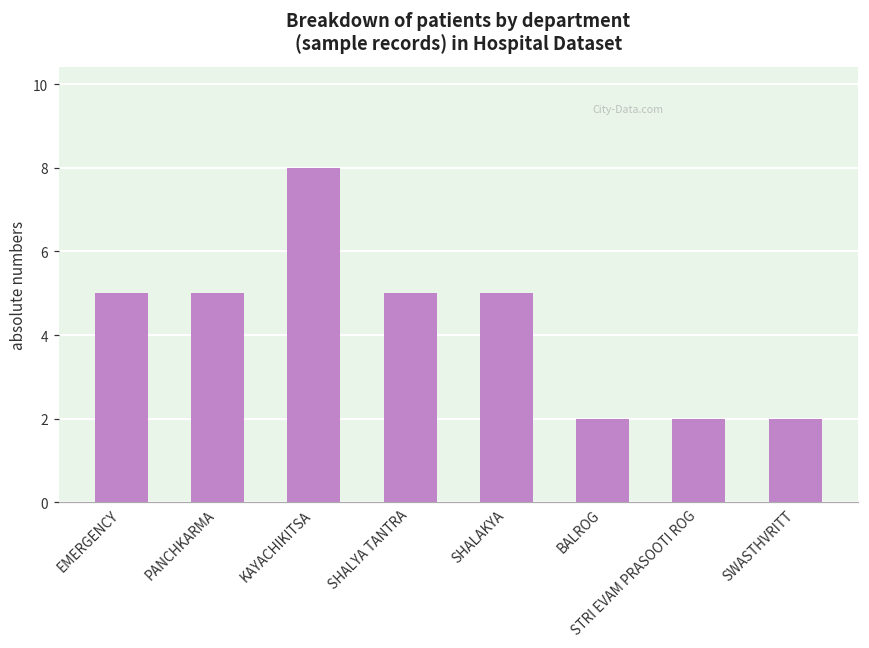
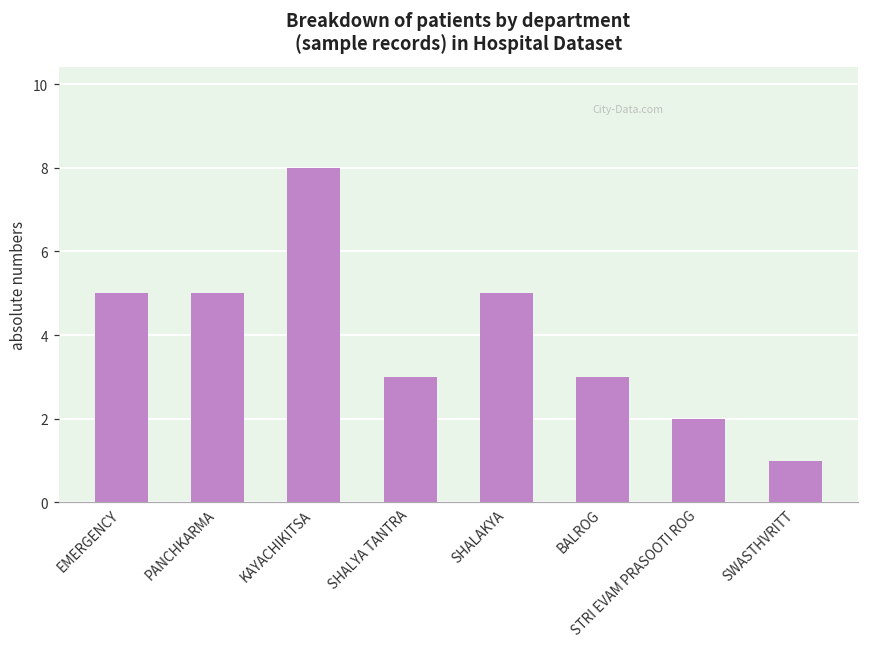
SHALYA TANTRA: 5 -> 3
BALROG: 2 -> 3
SWASTHVRITT: 2 -> 1
